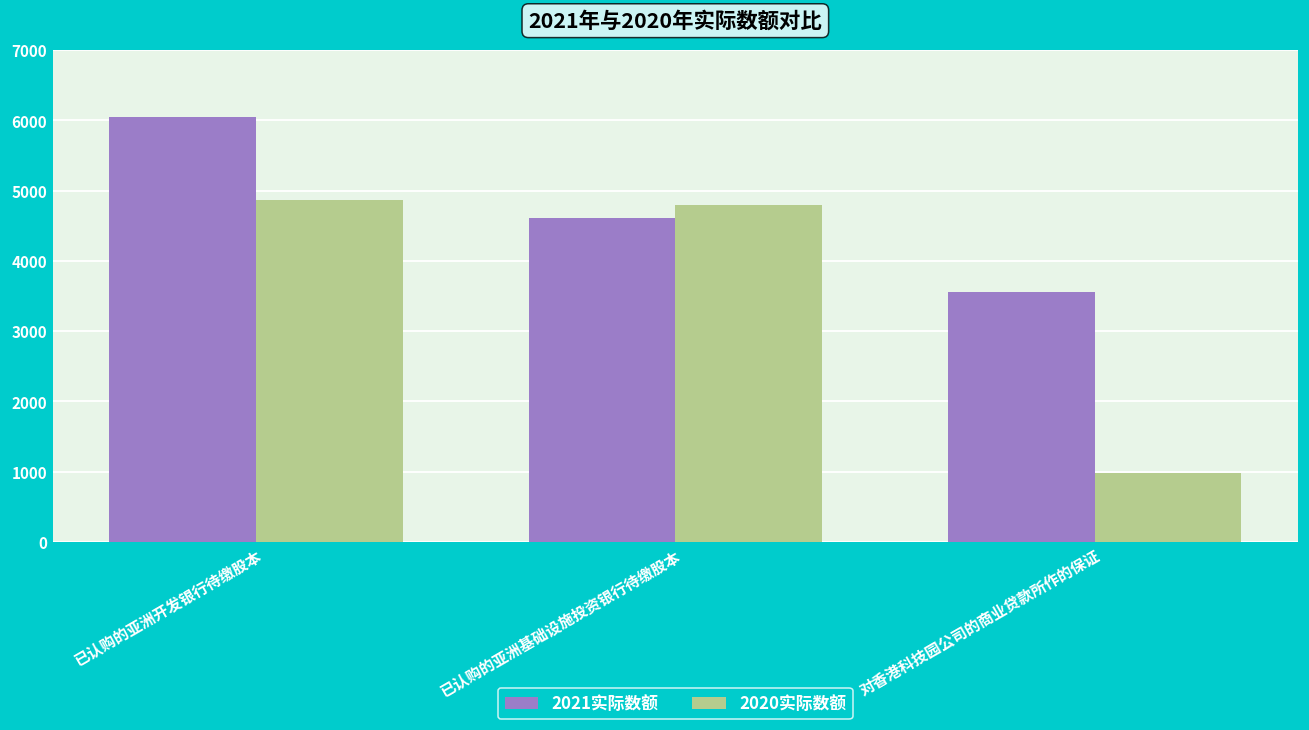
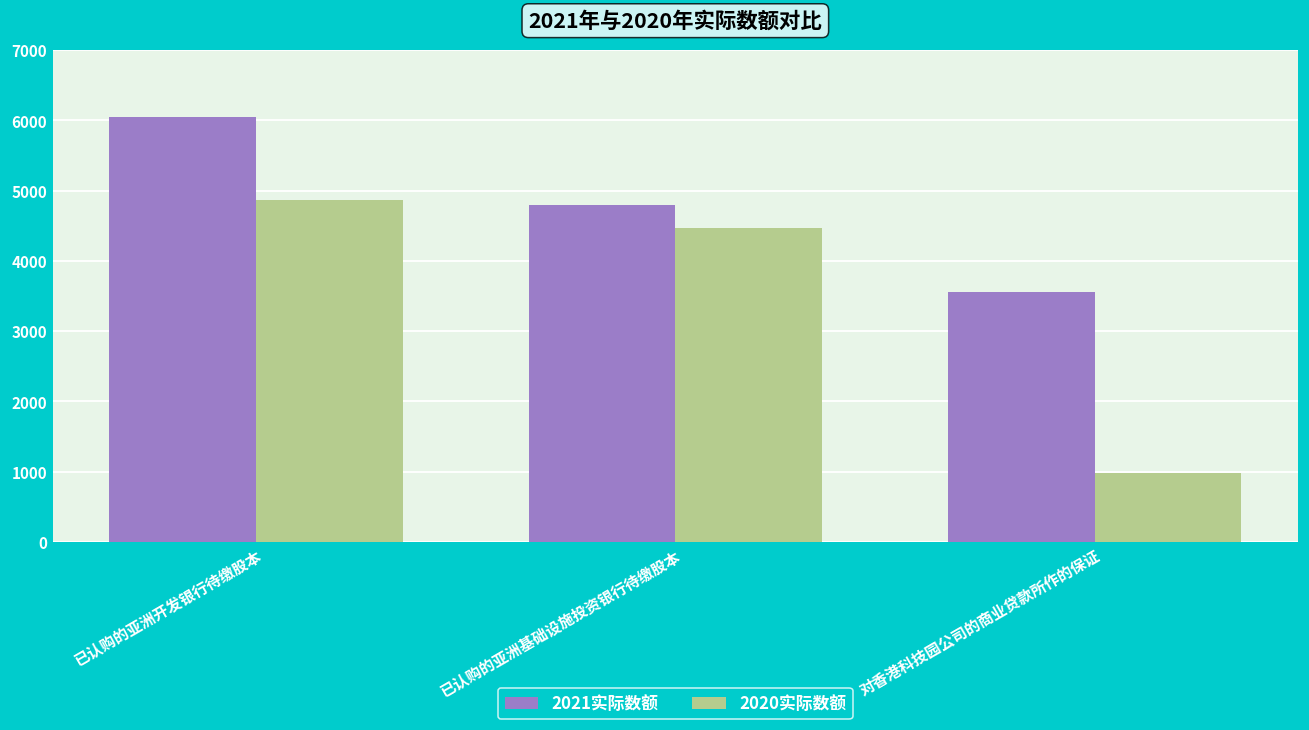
2021实际数额, 已认购的亚洲基础设施投资银行待缴股本: 4600 -> 4800
2020实际数额, 已认购的亚洲基础设施投资银行待缴股本: 4800 -> 4500
